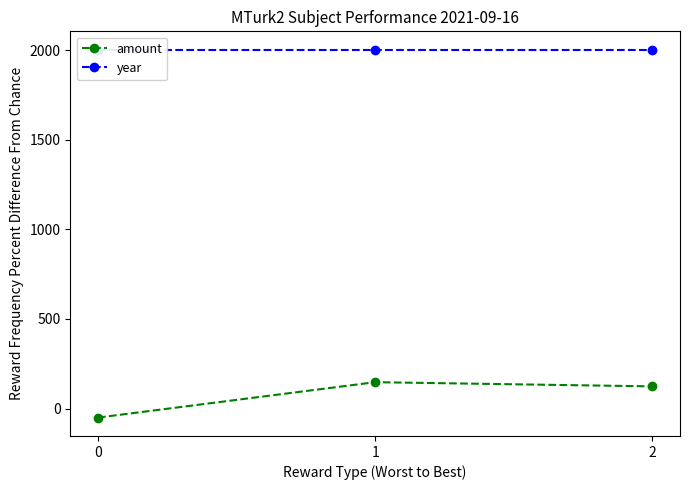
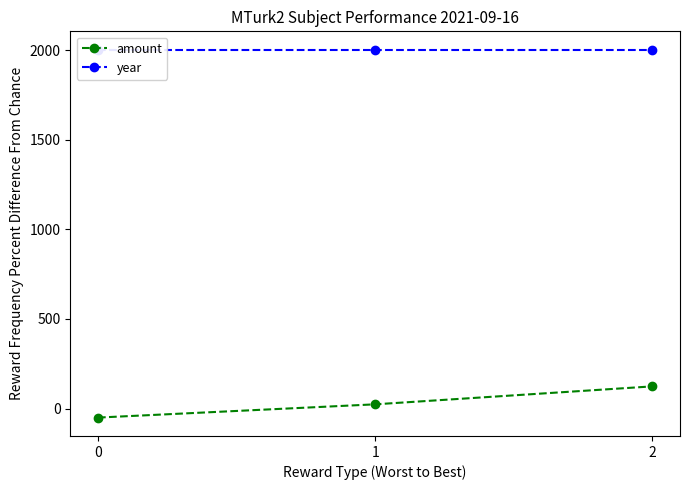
amount, 1: 150 -> 20
